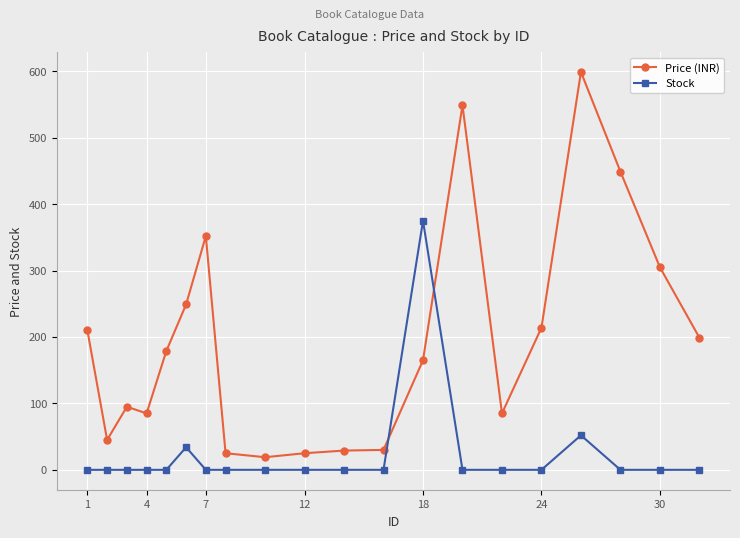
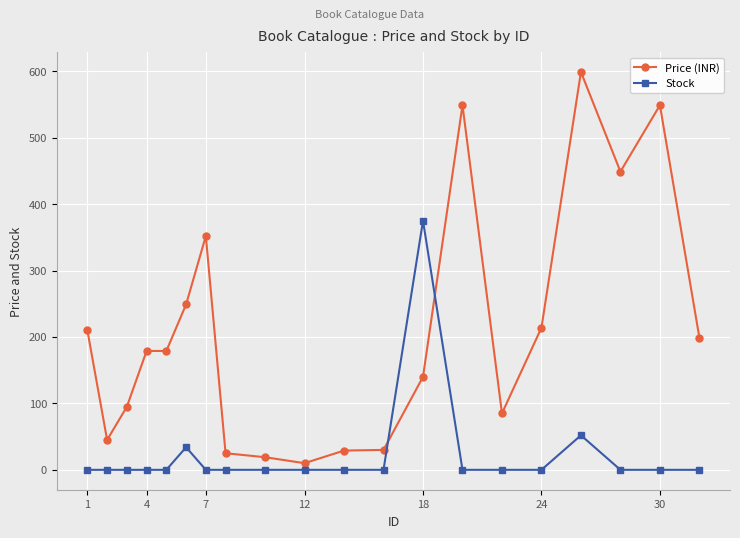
Price (INR), 4: 90 -> 180
Price (INR), 12: 30 -> 10
Price (INR), 18: 170 -> 140
Price (INR), 30: 310 -> 550
